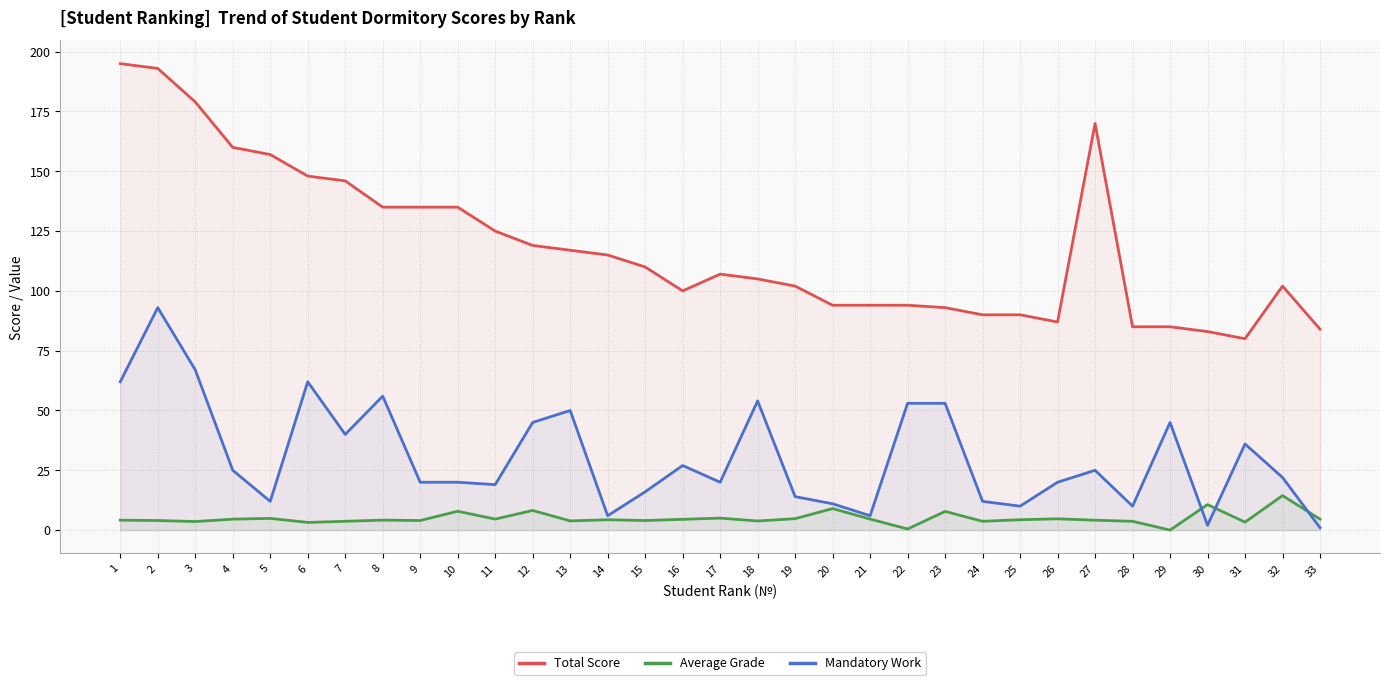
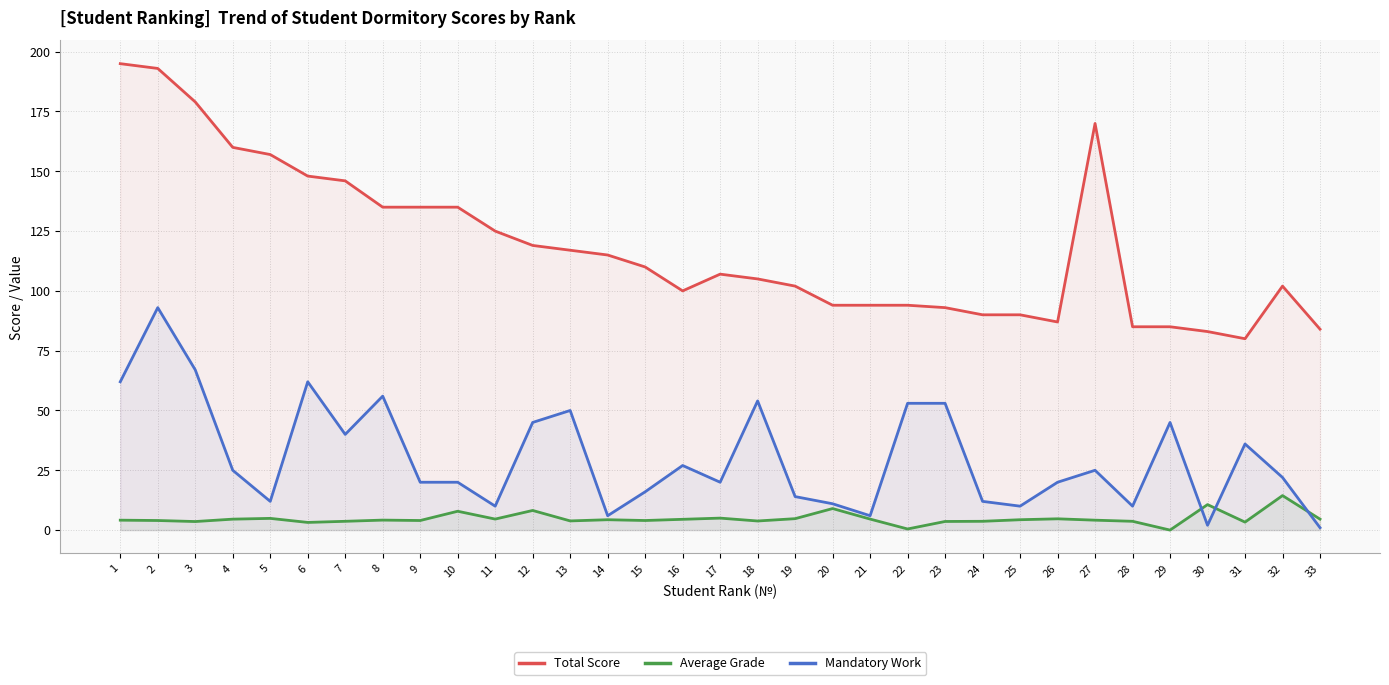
Mandatory Work, 11: 19 -> 10
Average Grade, 23: 8 -> 4
